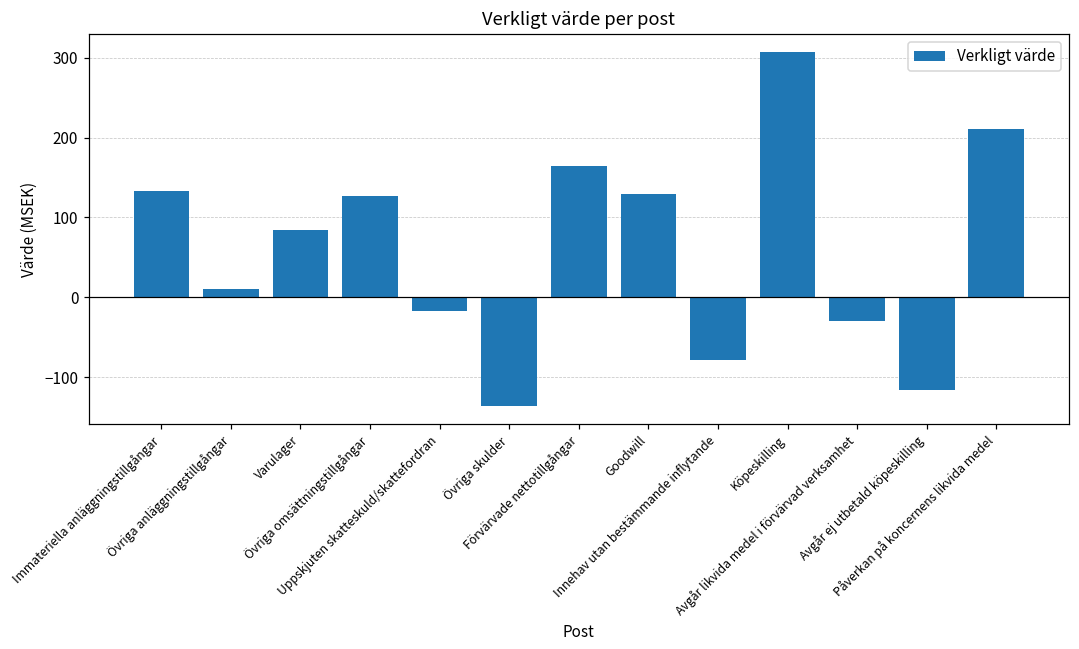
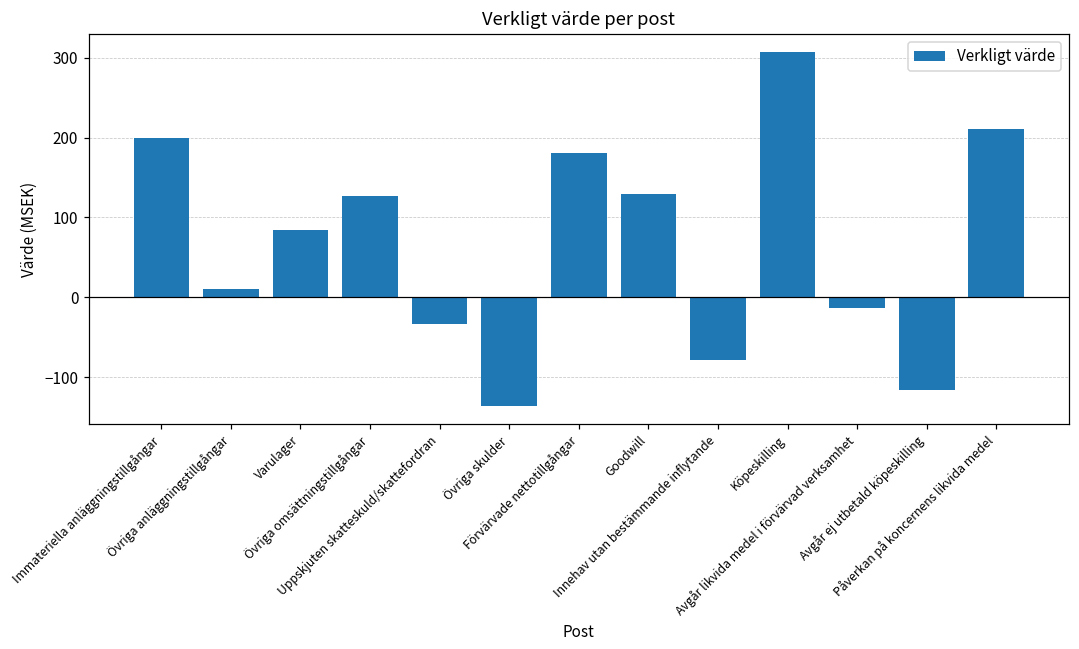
Immateriella anläggningstillgångar: 130 -> 200
Uppskjuten skatteskuld/skattefordran: -20 -> -30
Förvärvade nettotillgångar: 160 -> 180
Avgår likvida medel i förvärvad verksamhet: -30 -> -10
